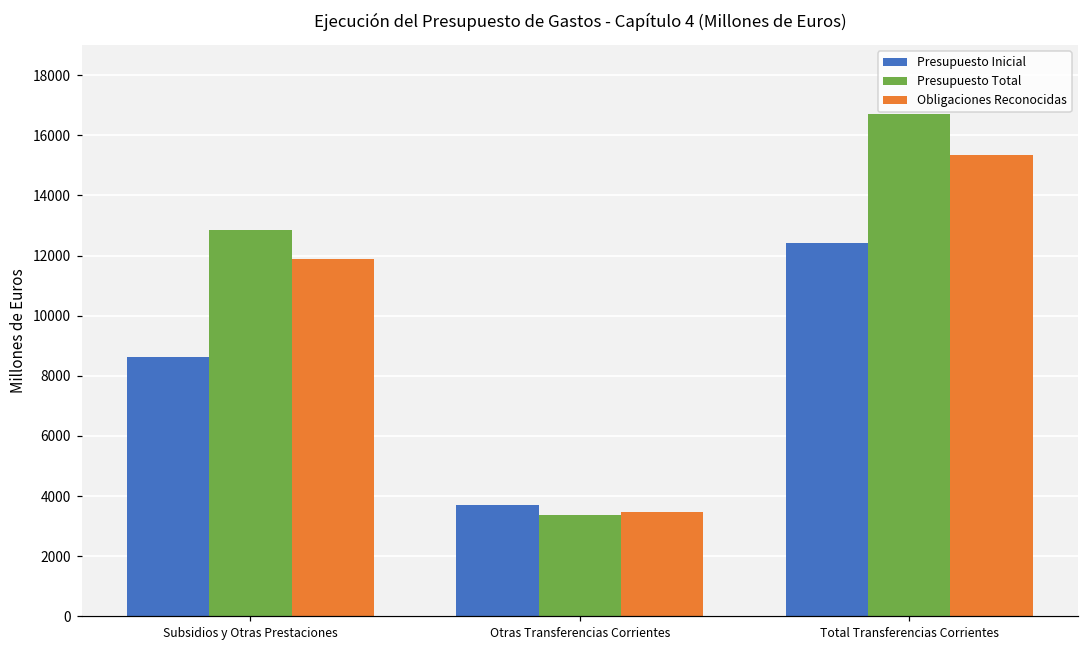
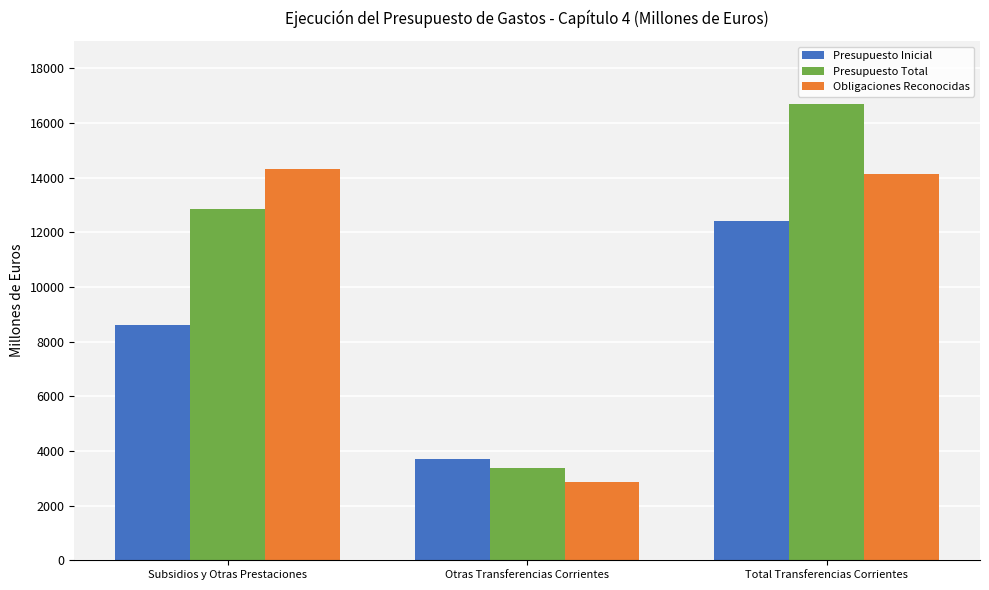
Obligaciones Reconocidas, Subsidios y Otras Prestaciones: 11900 -> 14300
Obligaciones Reconocidas, Otras Transferencias Corrientes: 3500 -> 2900
Obligaciones Reconocidas, Total Transferencias Corrientes: 15400 -> 14100
